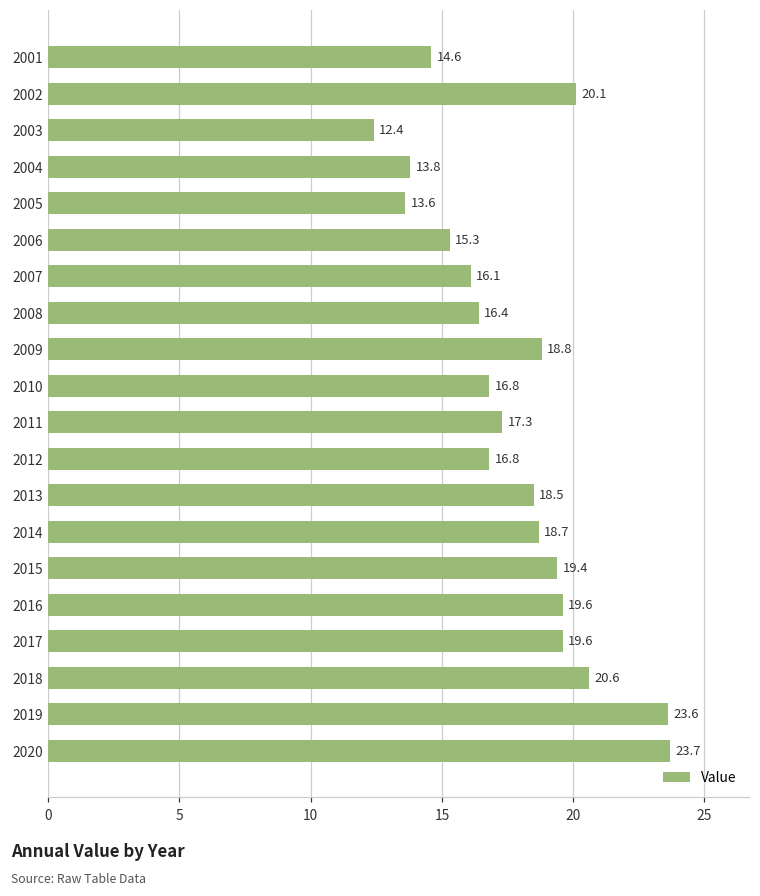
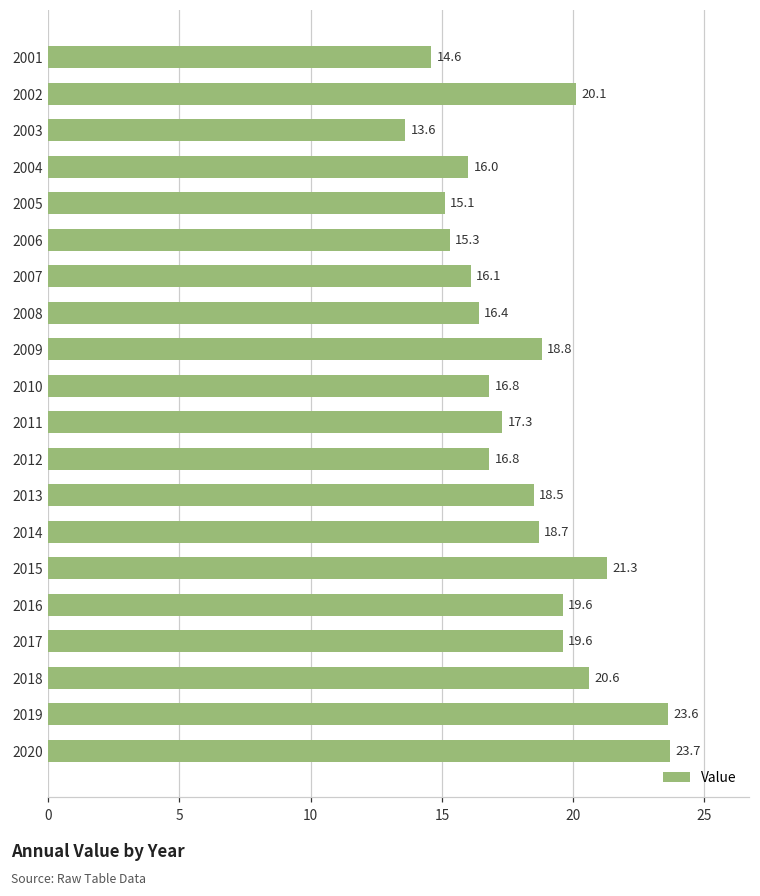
2003: 12.4 -> 13.6
2004: 13.8 -> 16.0
2005: 13.6 -> 15.1
2015: 19.4 -> 21.3
